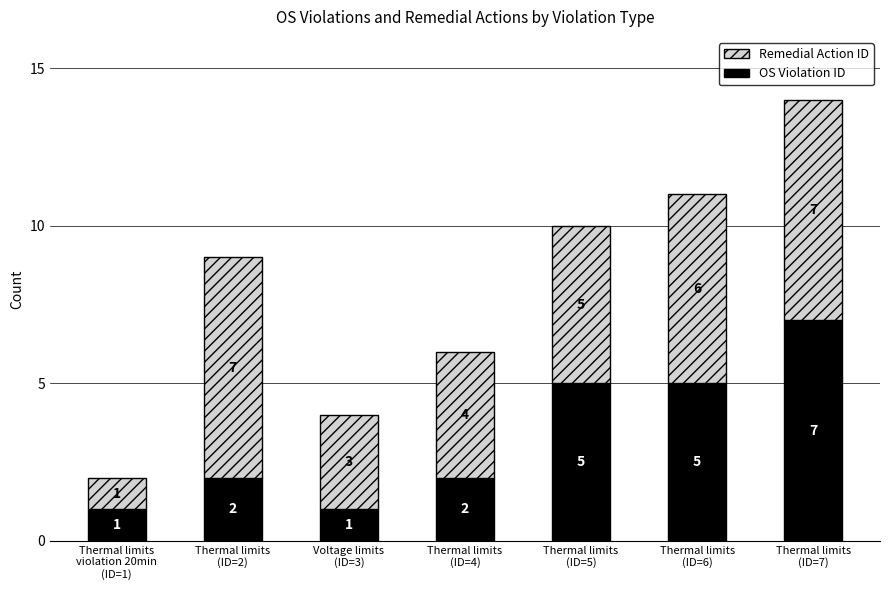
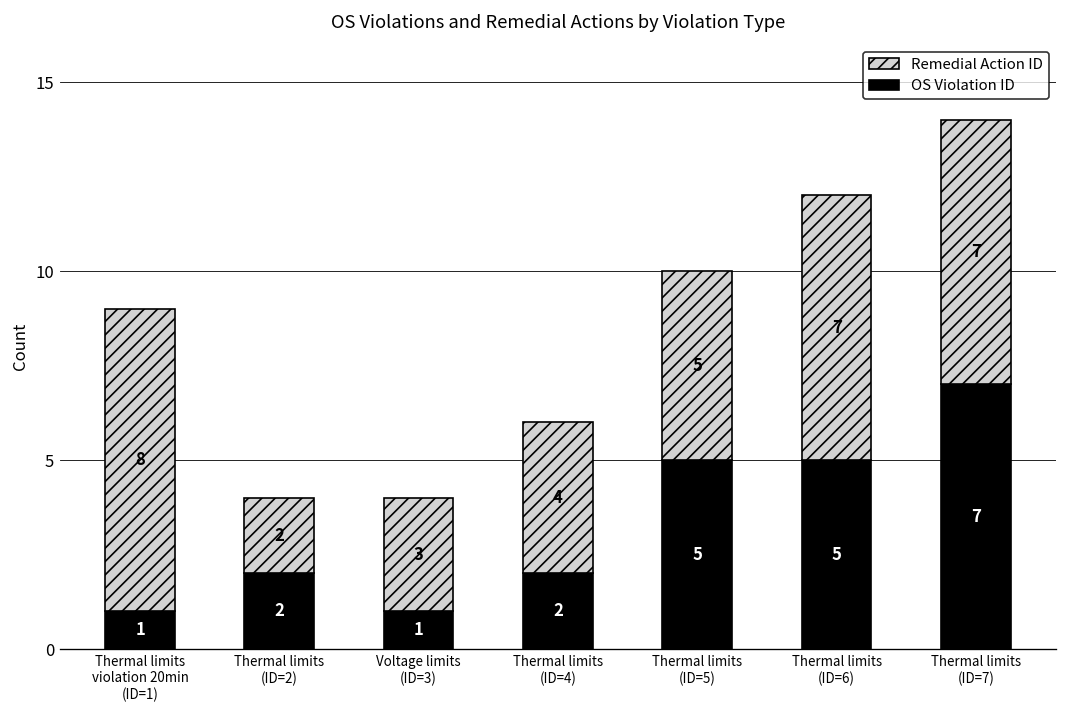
Remedial Action ID, Thermal limits violation 20min (ID=1): 1 -> 8
Remedial Action ID, Thermal limits (ID=2): 7 -> 2
Remedial Action ID, Thermal limits (ID=6): 6 -> 7
